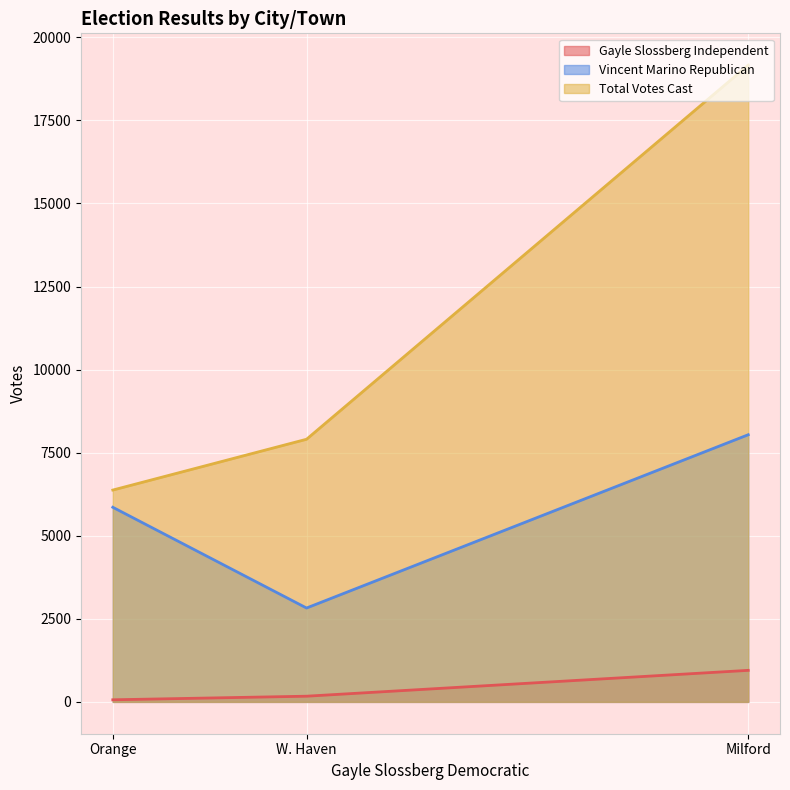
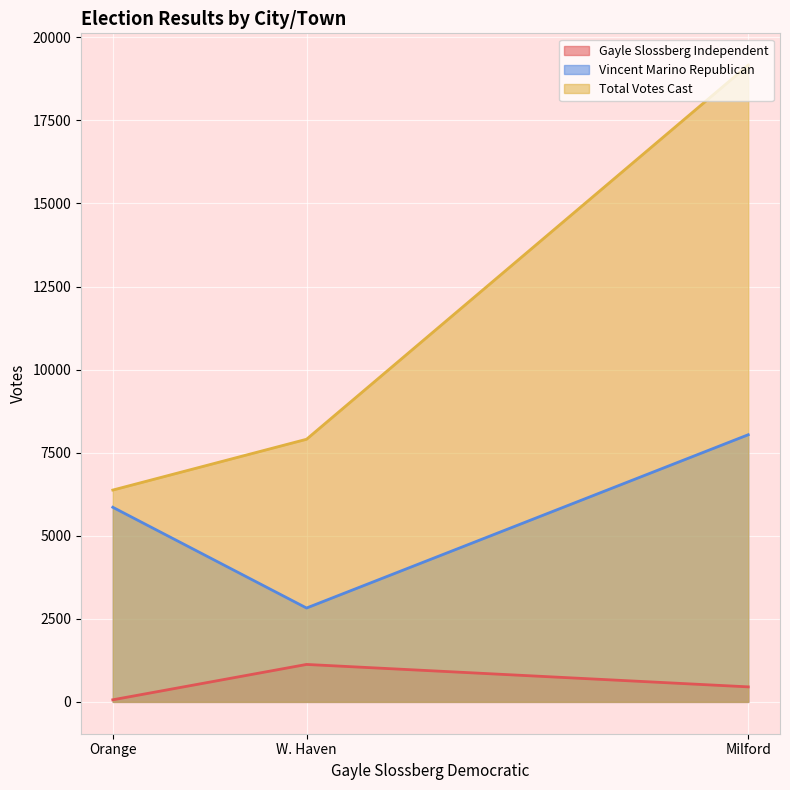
Gayle Slossberg Independent, W. Haven: 200 -> 1100
Gayle Slossberg Independent, Milford: 900 -> 500
